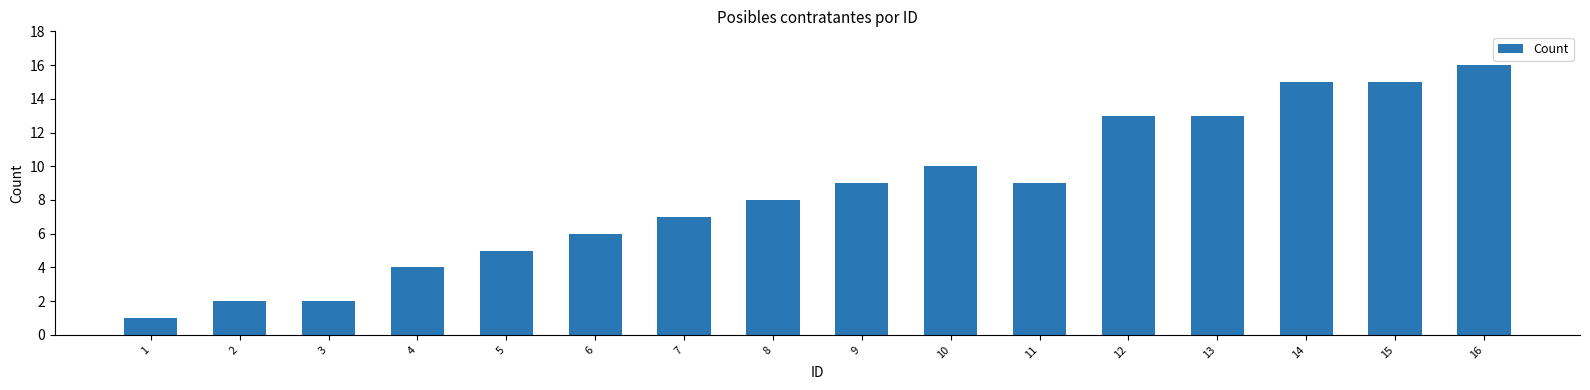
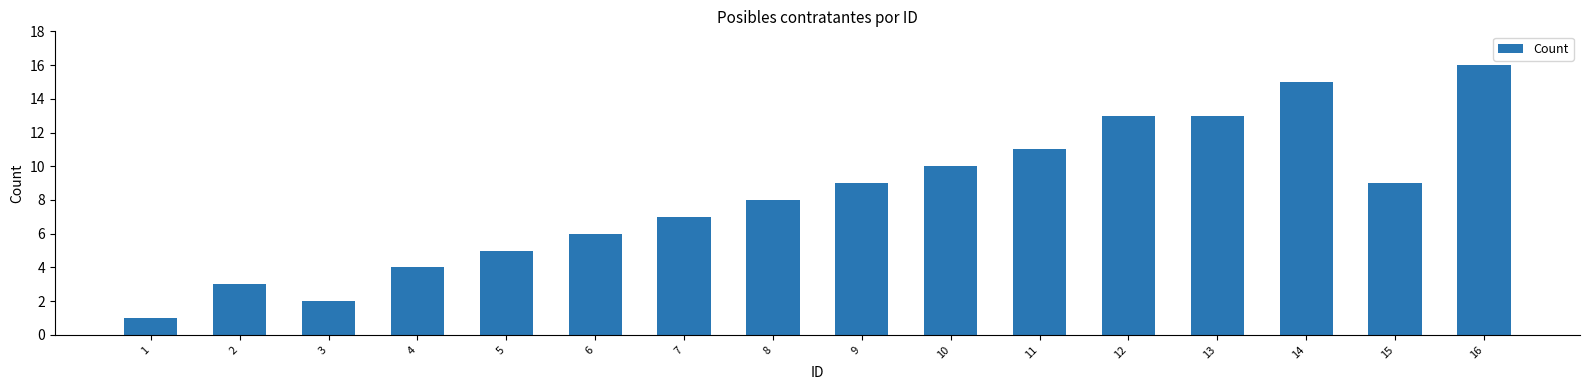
2: 2 -> 3
11: 9 -> 11
15: 15 -> 9
